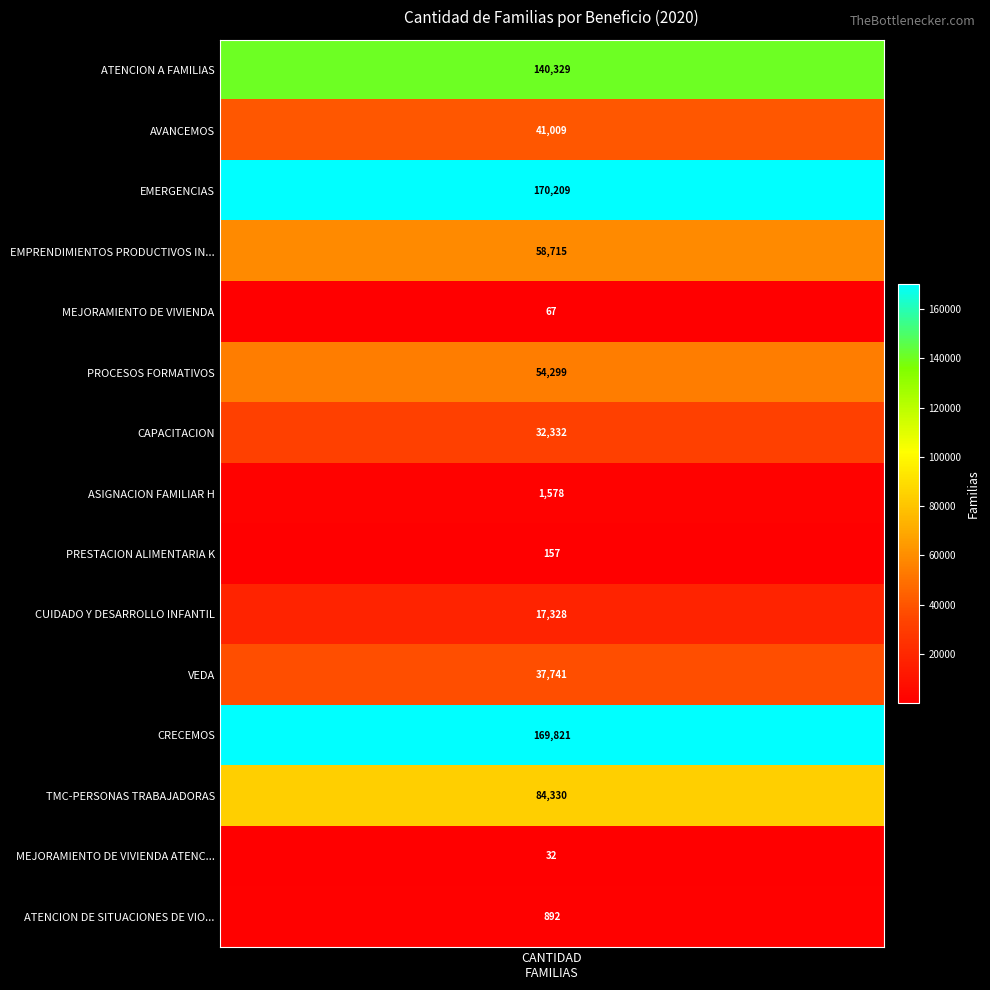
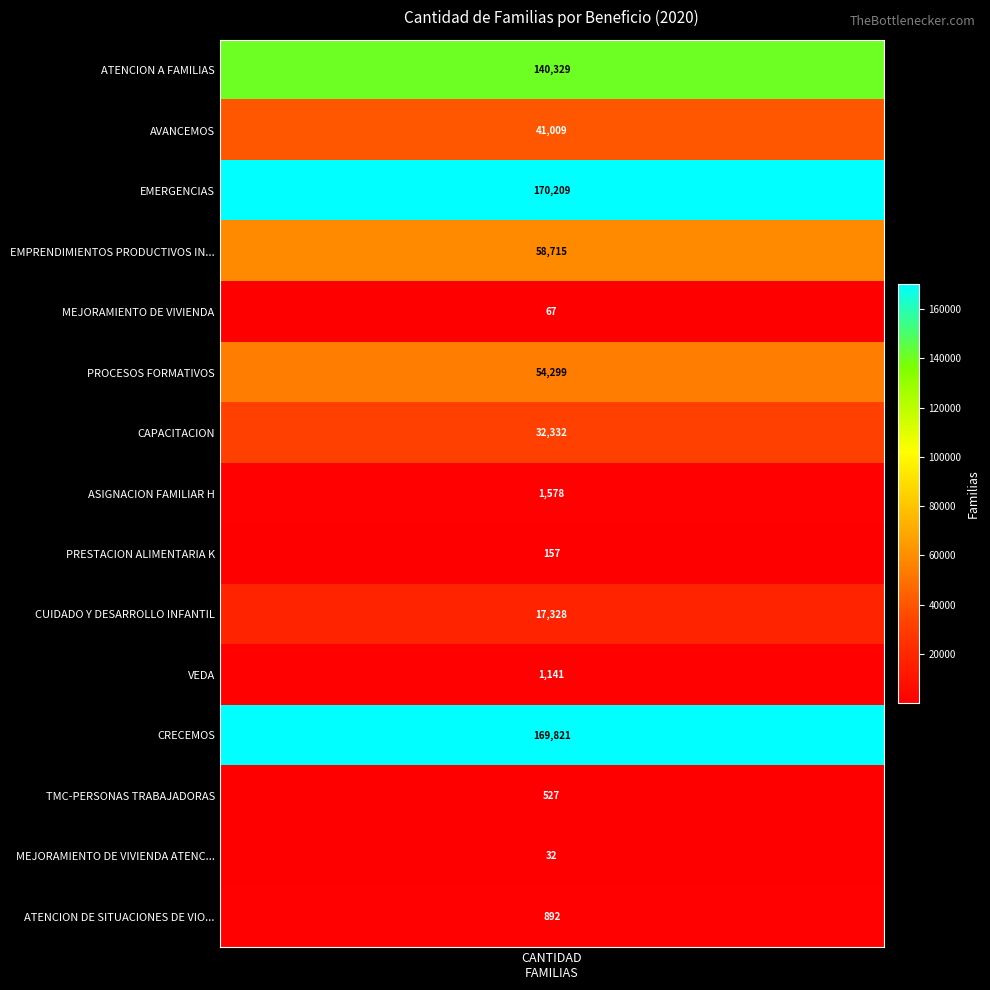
VEDA, CANTIDAD FAMILIAS: 37,741 -> 1,141
TMC-PERSONAS TRABAJADORAS, CANTIDAD FAMILIAS: 84,330 -> 527
